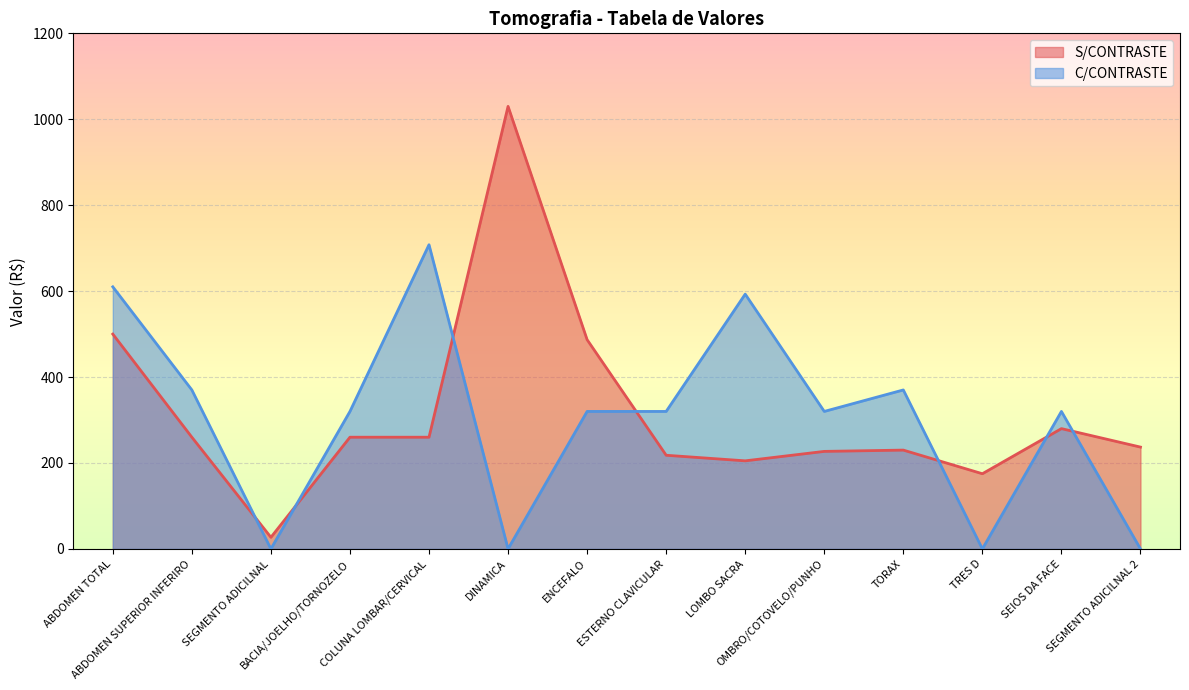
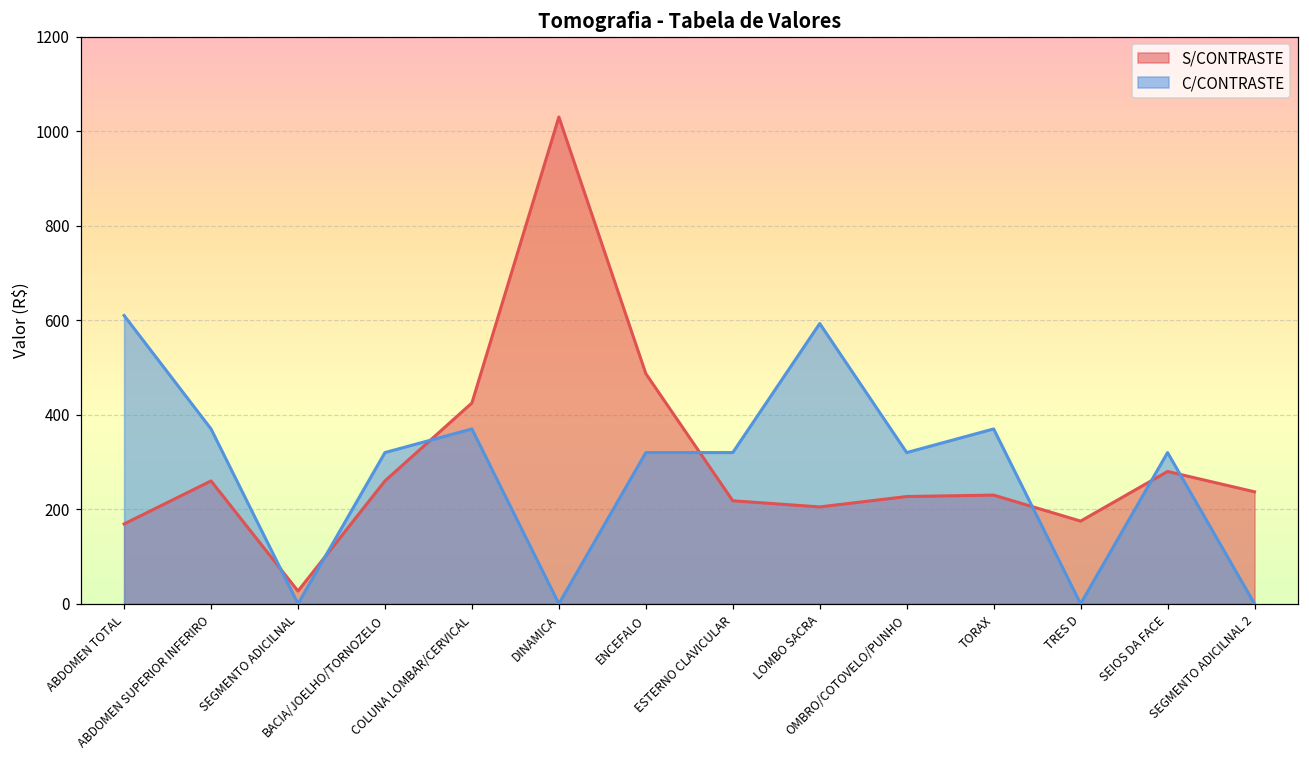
S/CONTRASTE, ABDOMEN TOTAL: 500 -> 170
S/CONTRASTE, COLUNA LOMBAR/CERVICAL: 260 -> 430
C/CONTRASTE, COLUNA LOMBAR/CERVICAL: 710 -> 370
